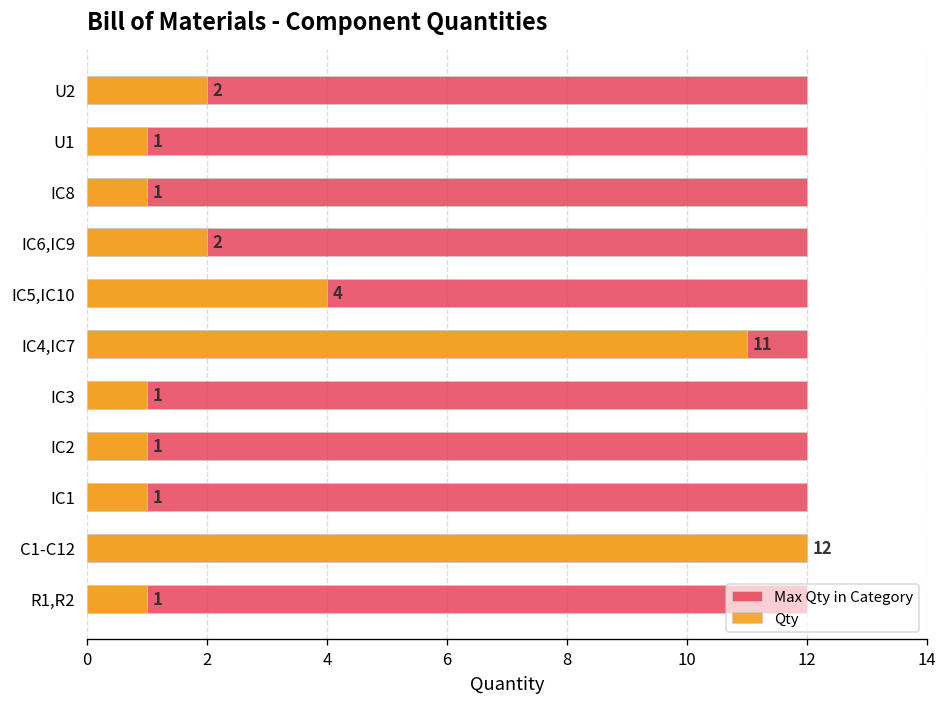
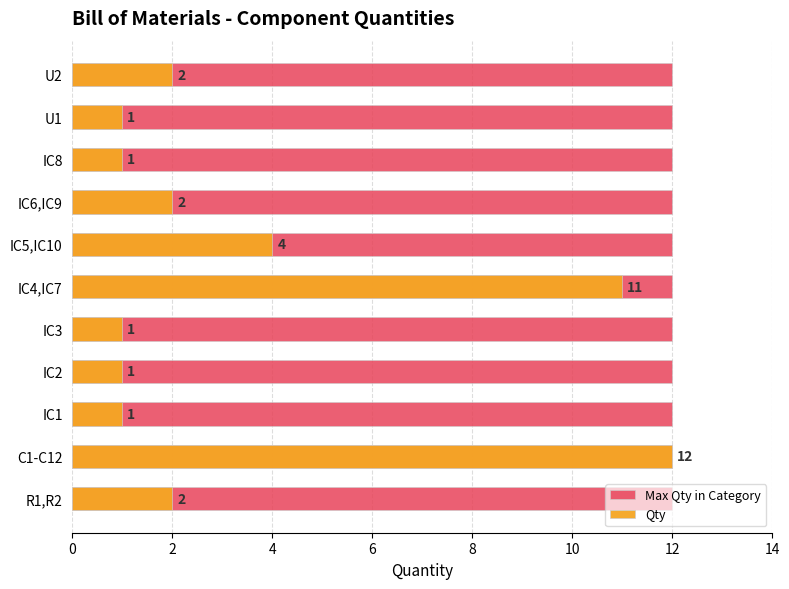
Qty, R1,R2: 1 -> 2
